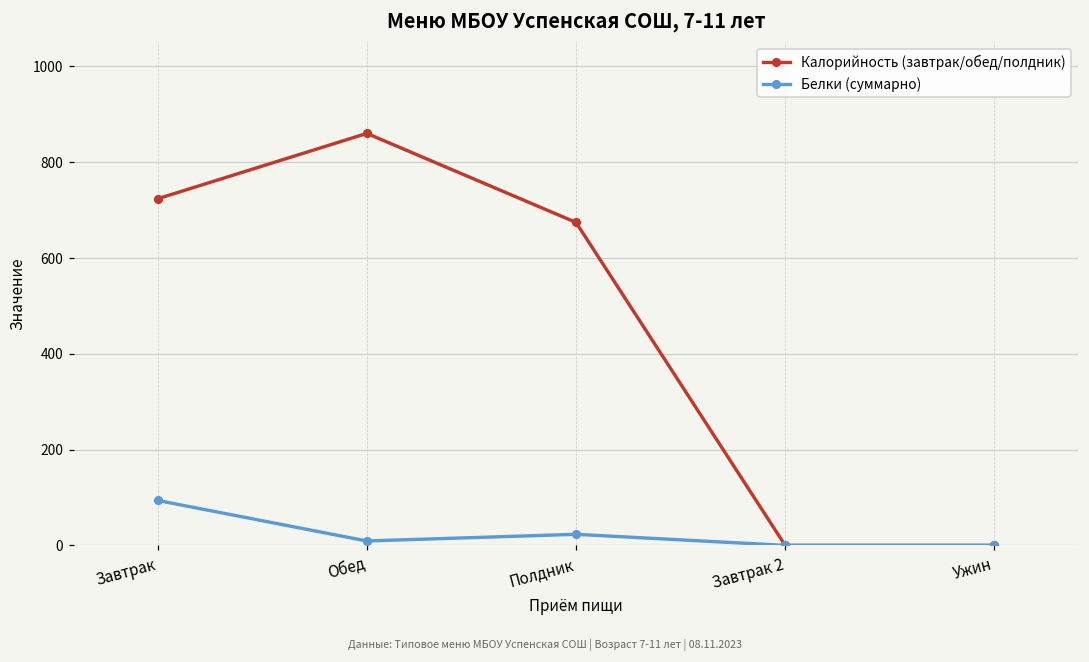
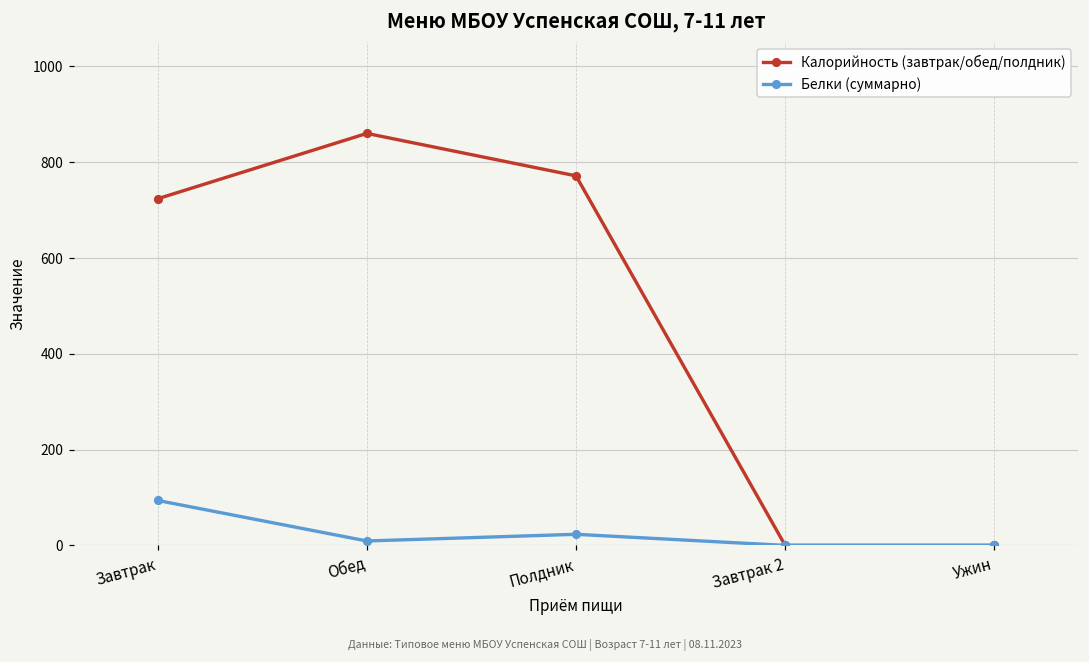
Калорийность (завтрак/обед/полдник), Полдник: 670 -> 770
